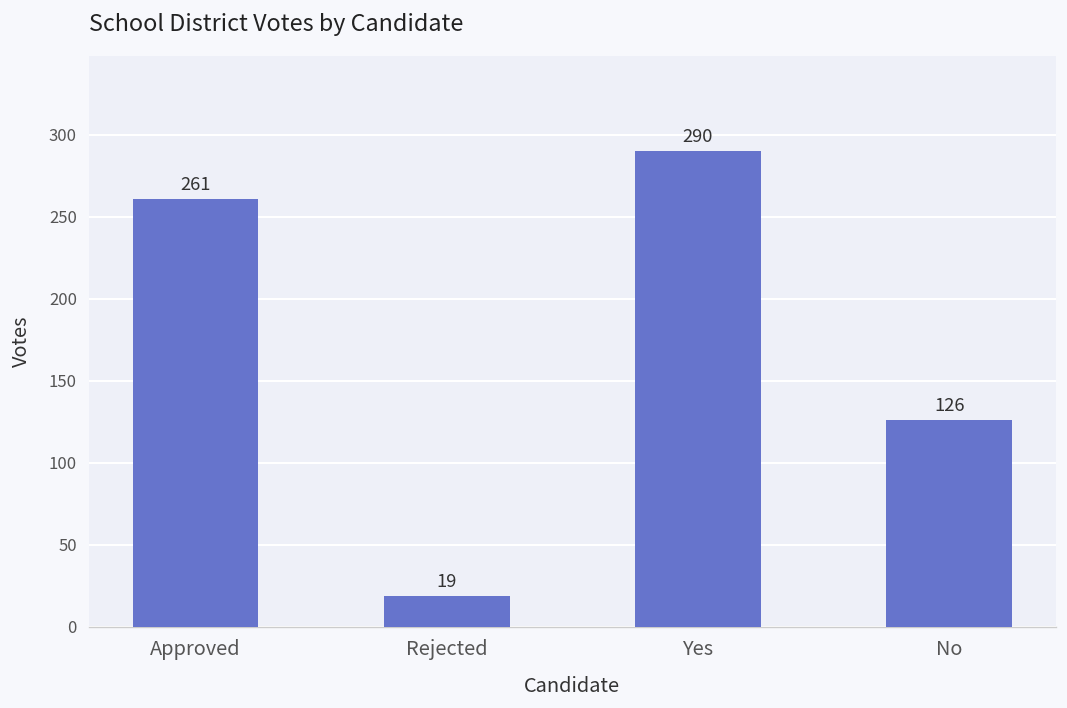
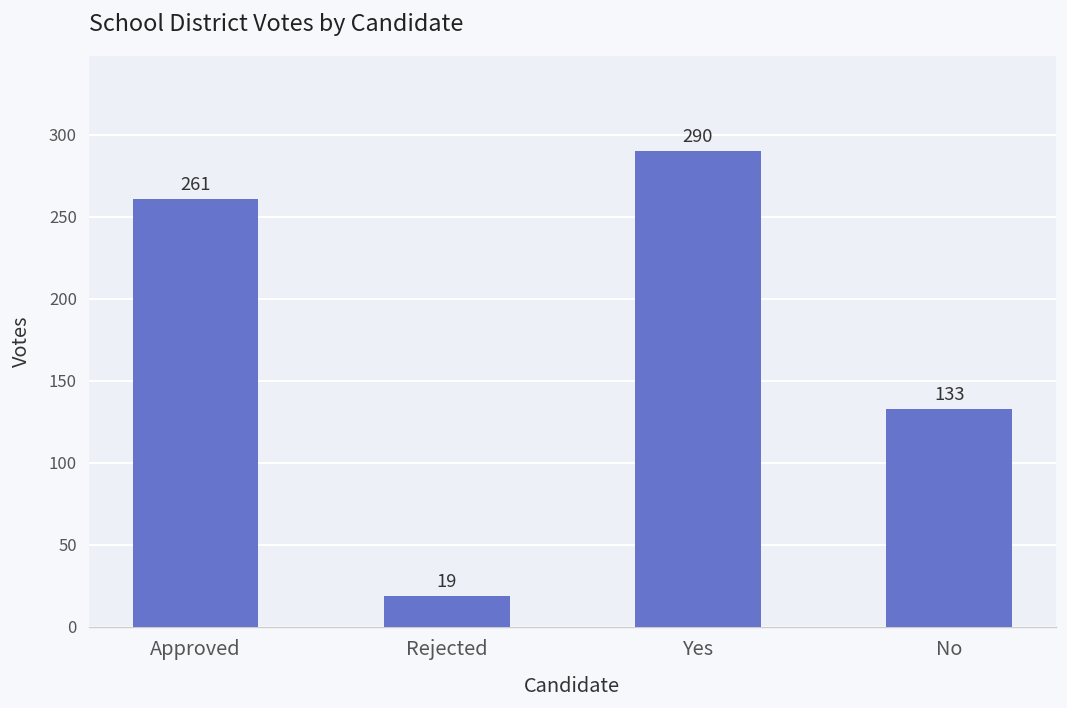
No: 126 -> 133
